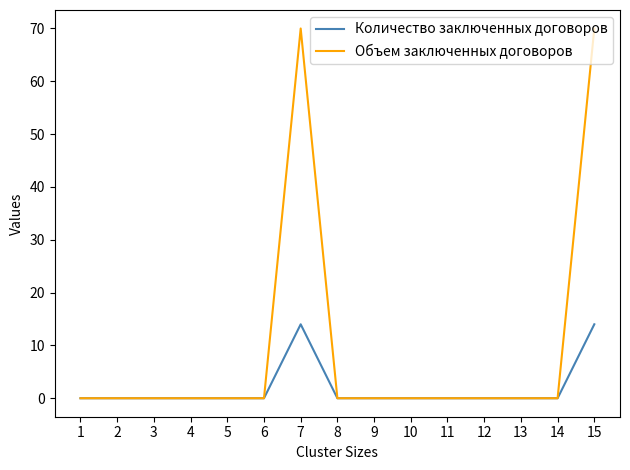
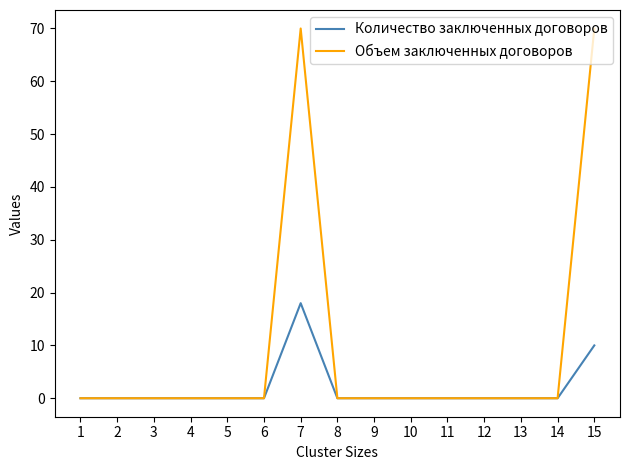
Количество заключенных договоров, 7: 14 -> 18
Количество заключенных договоров, 15: 14 -> 10
